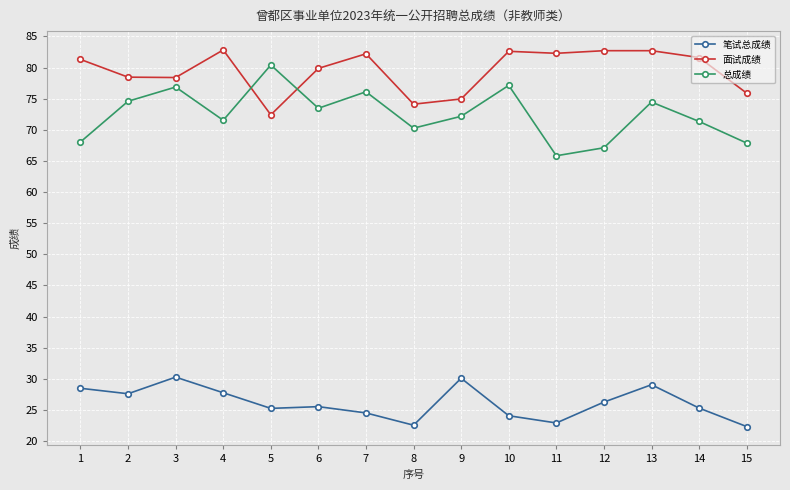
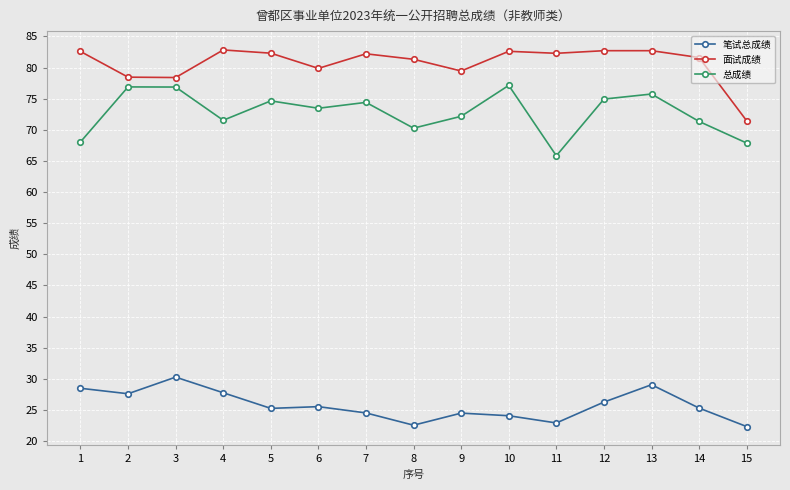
面试成绩, 1: 81 -> 83
总成绩, 2: 75 -> 77
面试成绩, 5: 72 -> 82
总成绩, 5: 80 -> 75
总成绩, 7: 76 -> 74
面试成绩, 8: 74 -> 81
笔试总成绩, 9: 30 -> 25
面试成绩, 9: 75 -> 79
总成绩, 12: 67 -> 75
总成绩, 13: 74 -> 76
面试成绩, 15: 76 -> 71
